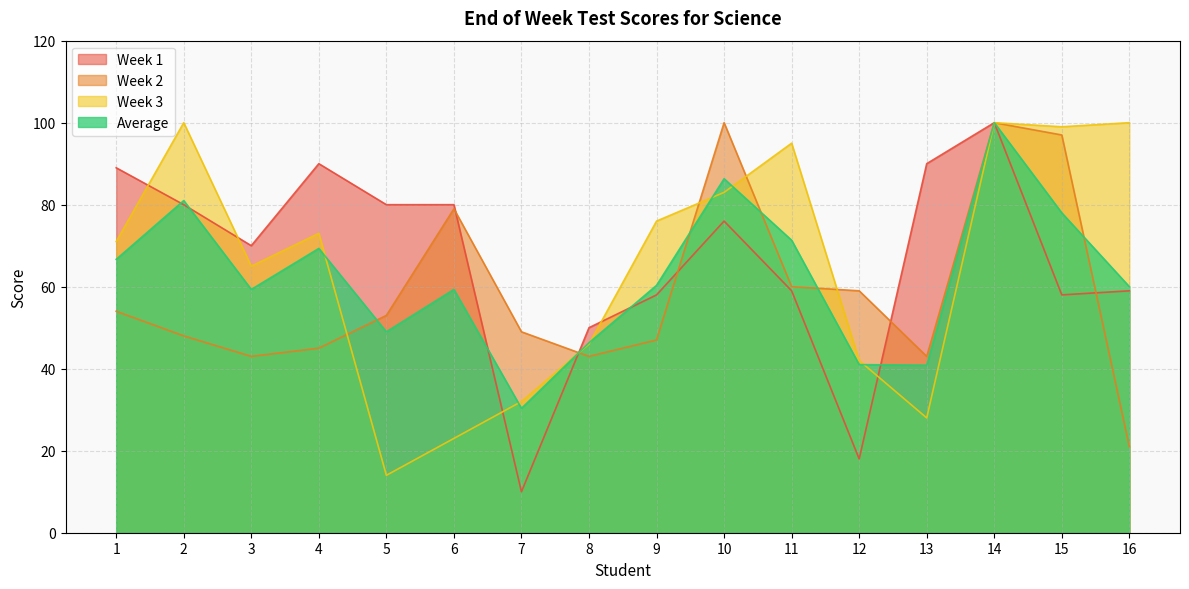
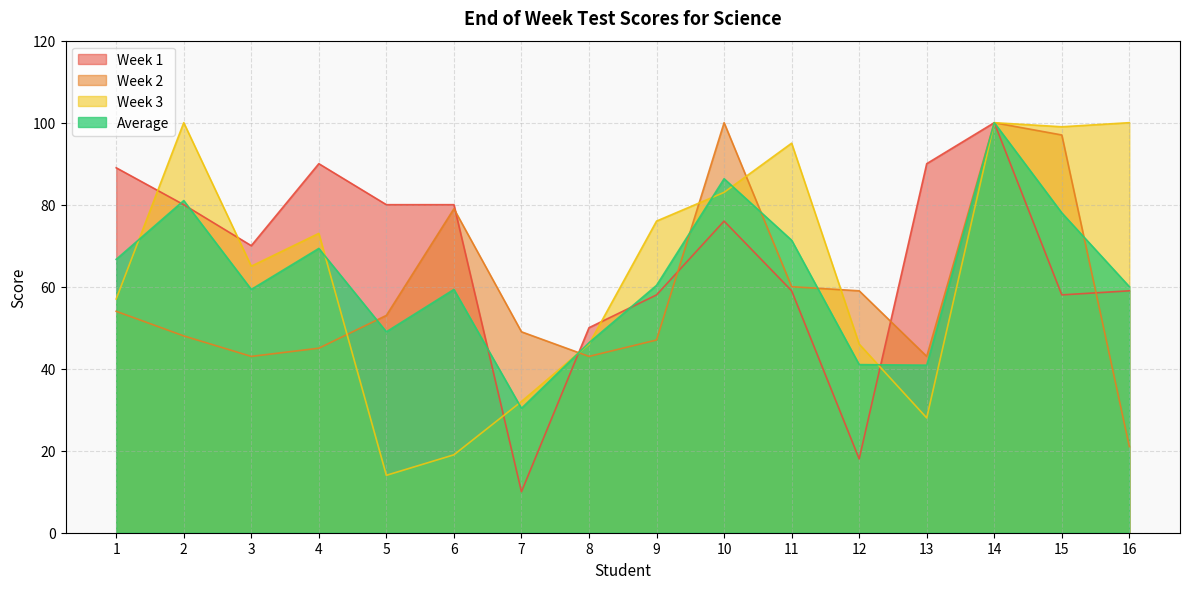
Week 3, 1: 71 -> 57
Week 3, 6: 23 -> 19
Week 3, 12: 42 -> 46
